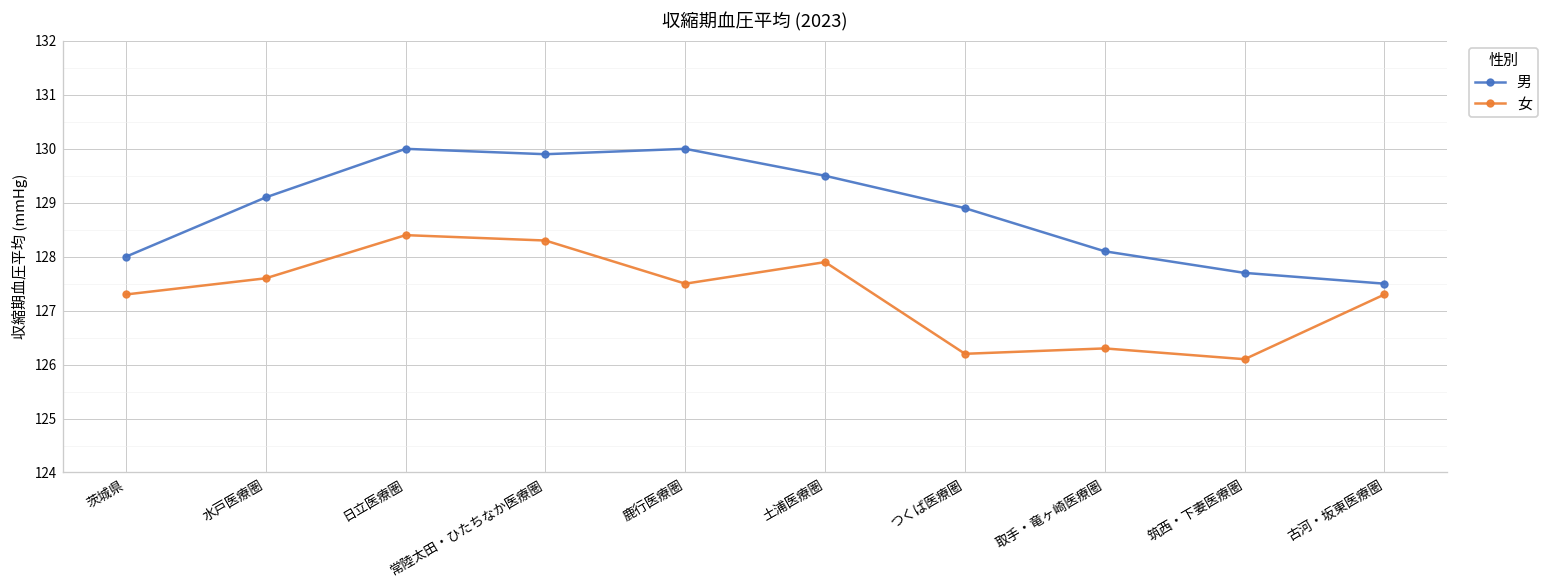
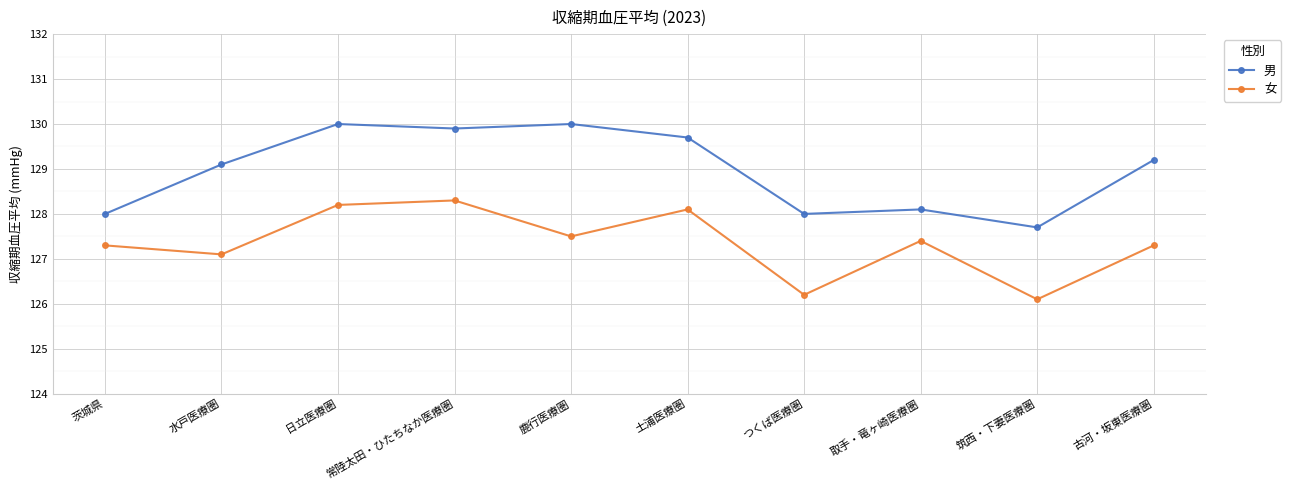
女, 水戸医療圏: 127.6 -> 127.1
女, 日立医療圏: 128.4 -> 128.2
男, 土浦医療圏: 129.5 -> 129.7
女, 土浦医療圏: 127.9 -> 128.1
男, つくば医療圏: 128.9 -> 128.0
女, 取手・竜ヶ崎医療圏: 126.3 -> 127.4
男, 古河・坂東医療圏: 127.5 -> 129.2
